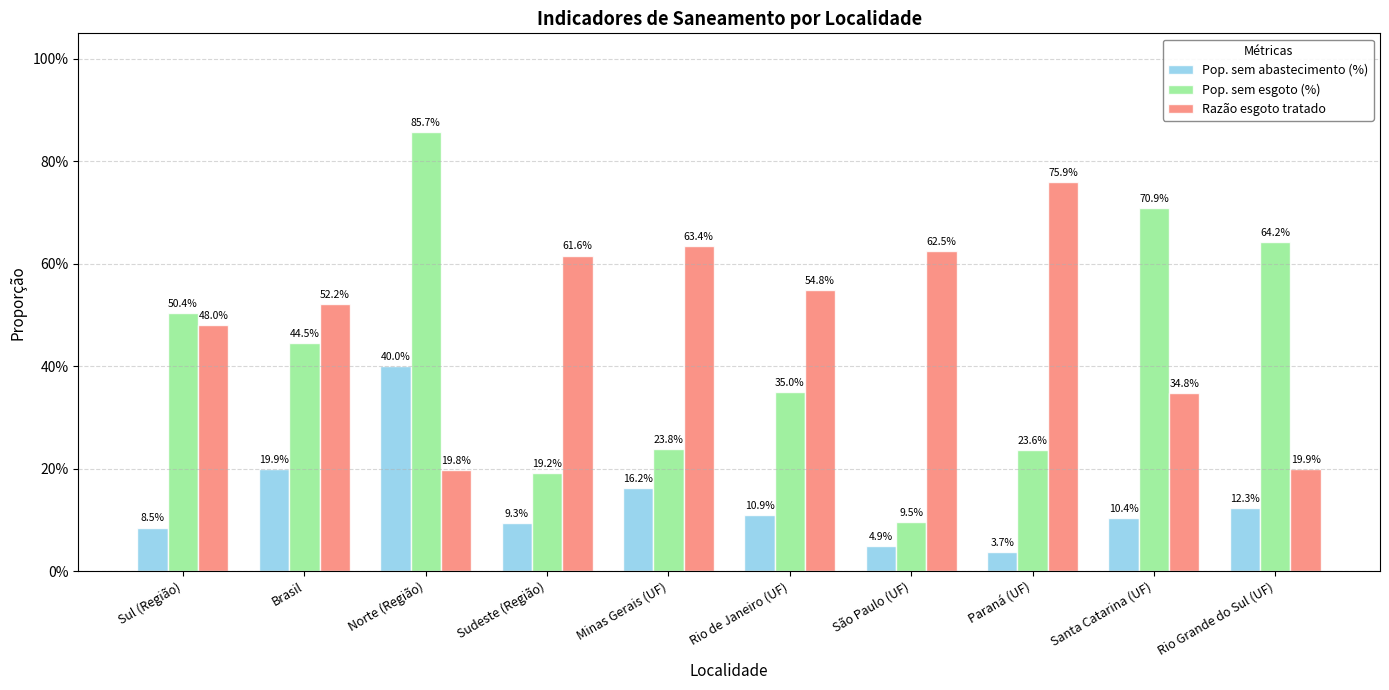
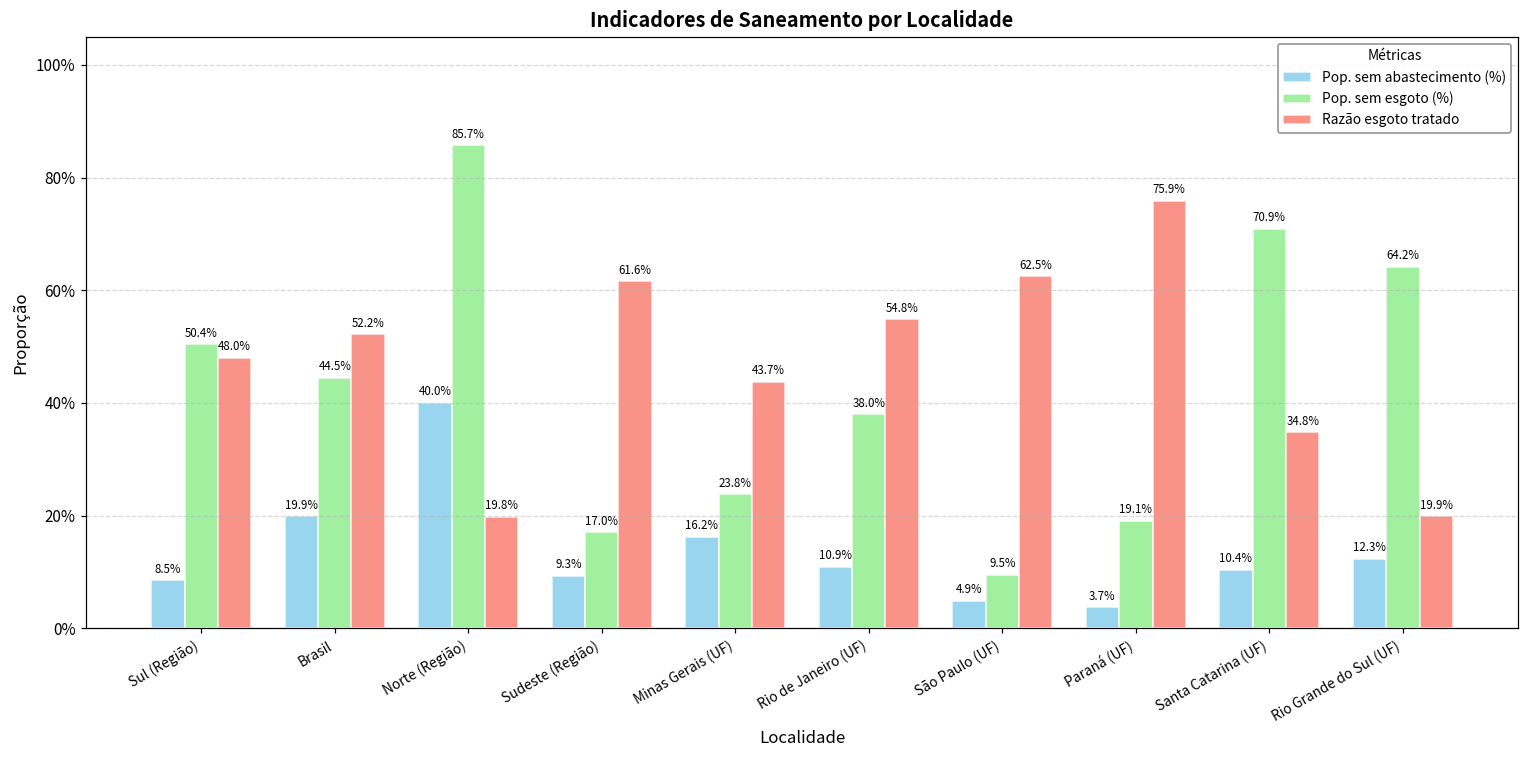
Pop. sem esgoto (%), Sudeste (Região): 19.2% -> 17.0%
Razão esgoto tratado, Minas Gerais (UF): 63.4% -> 43.7%
Pop. sem esgoto (%), Rio de Janeiro (UF): 35.0% -> 38.0%
Pop. sem esgoto (%), Paraná (UF): 23.6% -> 19.1%
